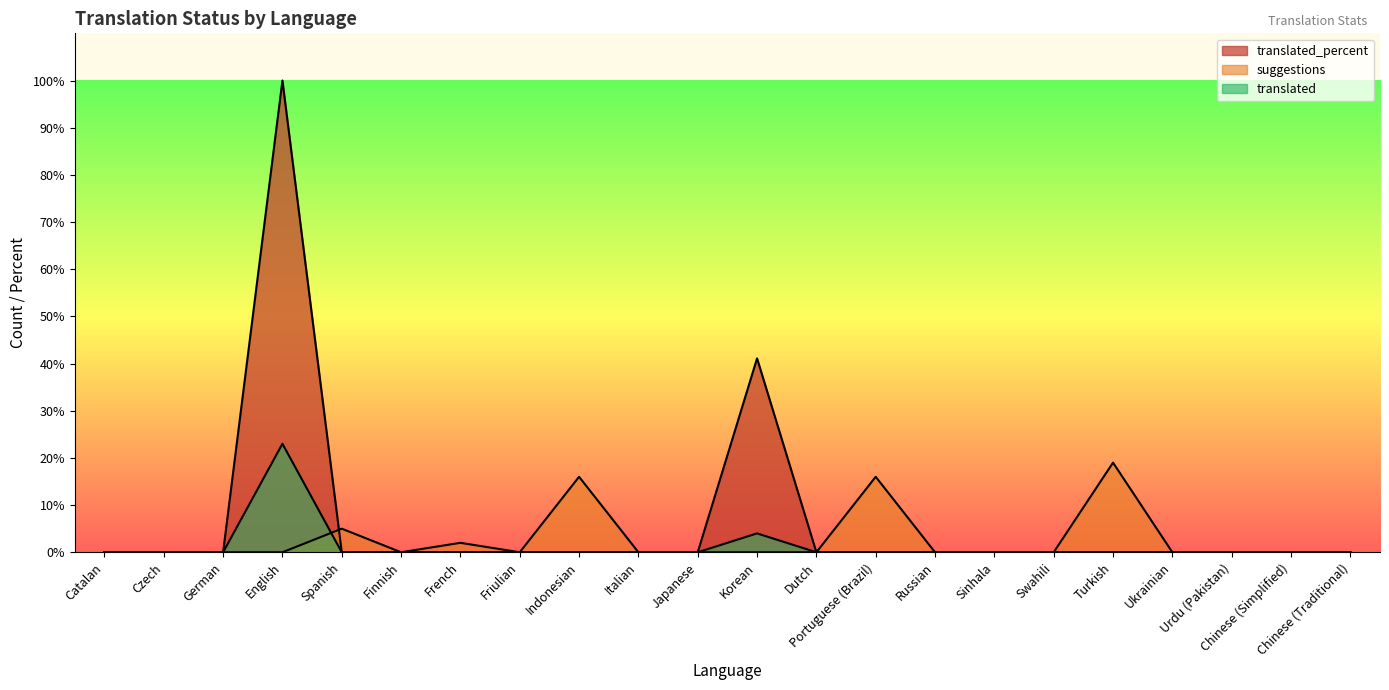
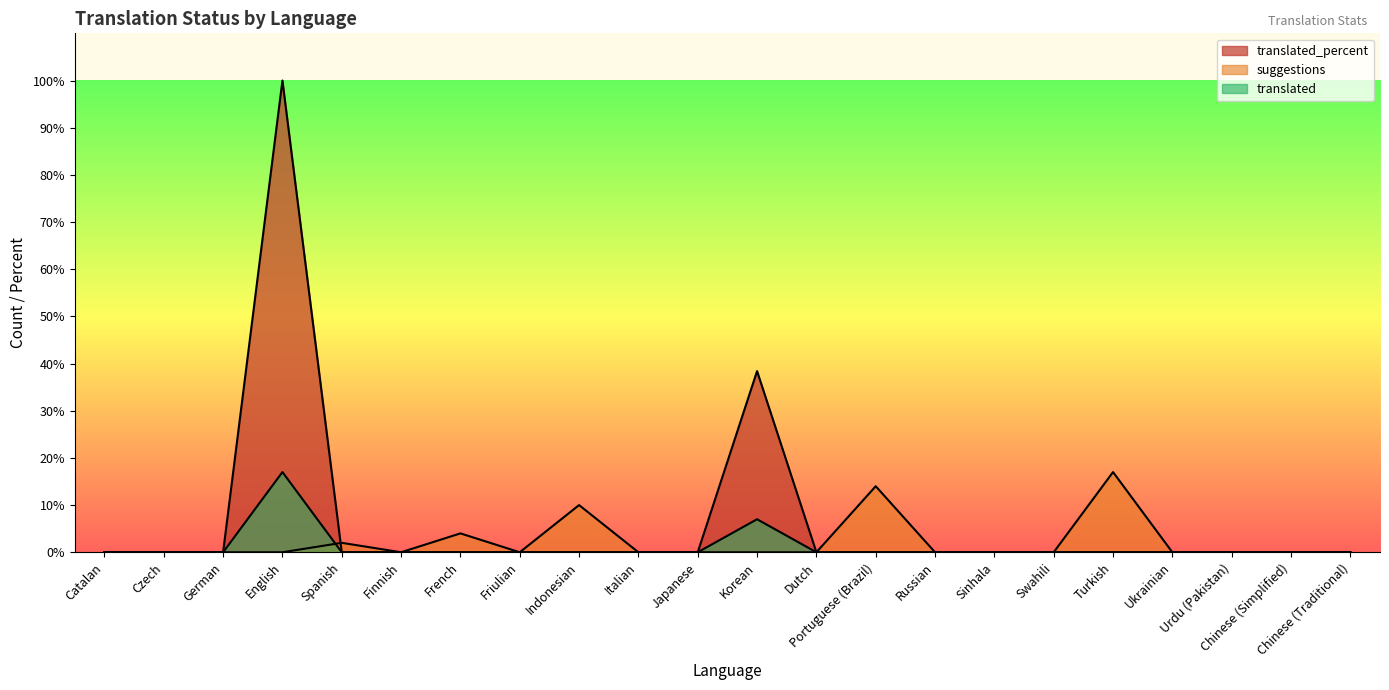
translated, English: 23% -> 17%
suggestions, Spanish: 5% -> 2%
suggestions, French: 2% -> 4%
suggestions, Indonesian: 16% -> 10%
translated_percent, Korean: 41% -> 38%
translated, Korean: 4% -> 7%
suggestions, Portuguese (Brazil): 16% -> 14%
suggestions, Turkish: 19% -> 17%
